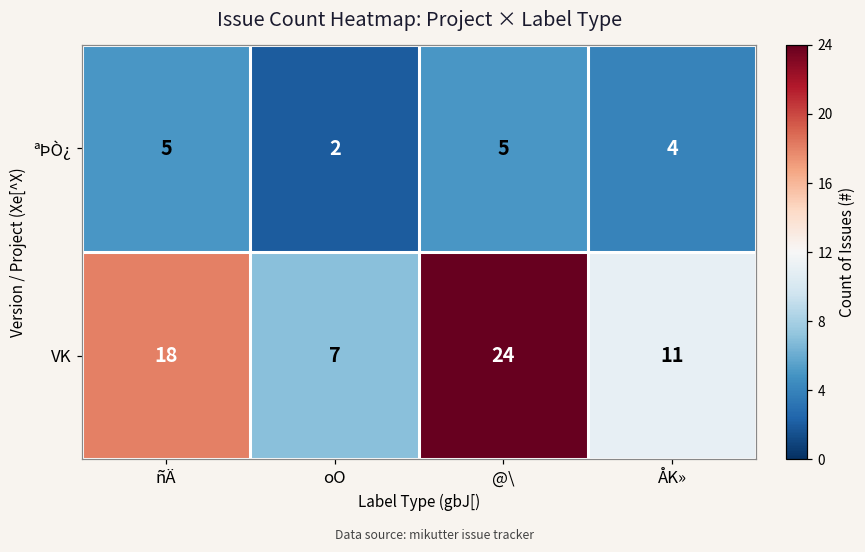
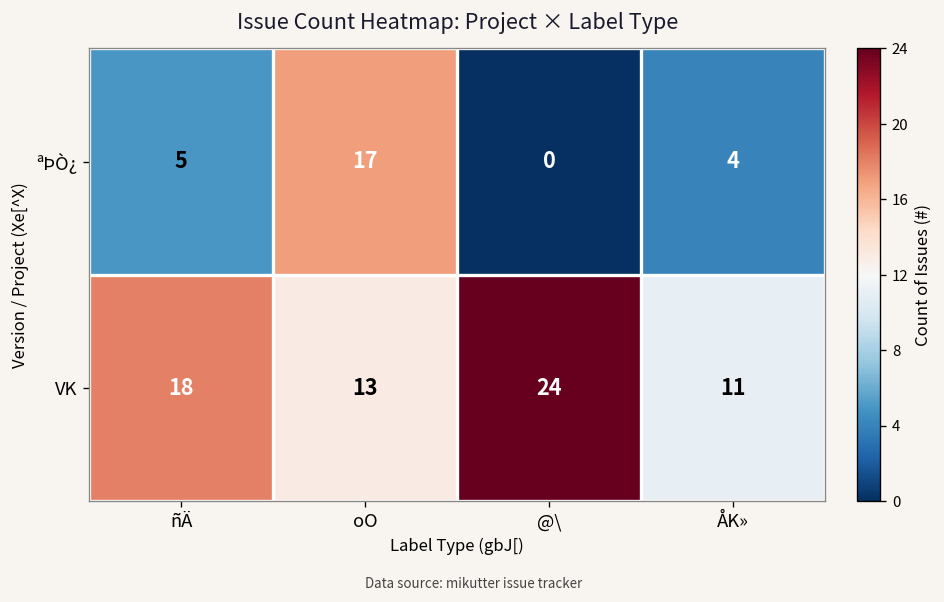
ªÞÒ¿, oO: 2 -> 17
ªÞÒ¿, @\: 5 -> 0
VK, oO: 7 -> 13
